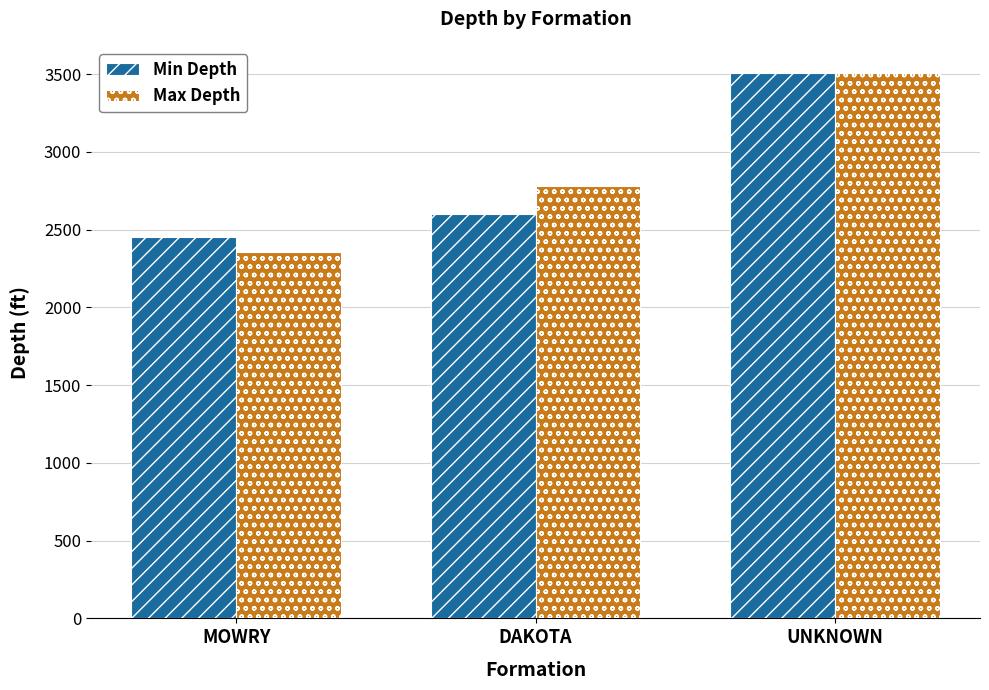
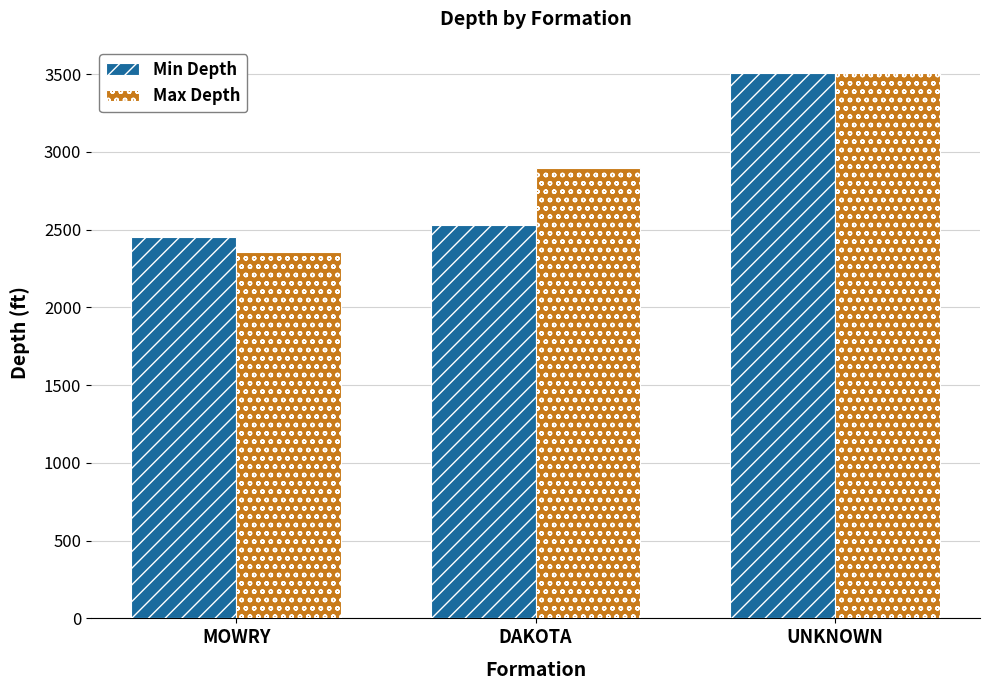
Min Depth, DAKOTA: 2600 -> 2530
Max Depth, DAKOTA: 2780 -> 2900
